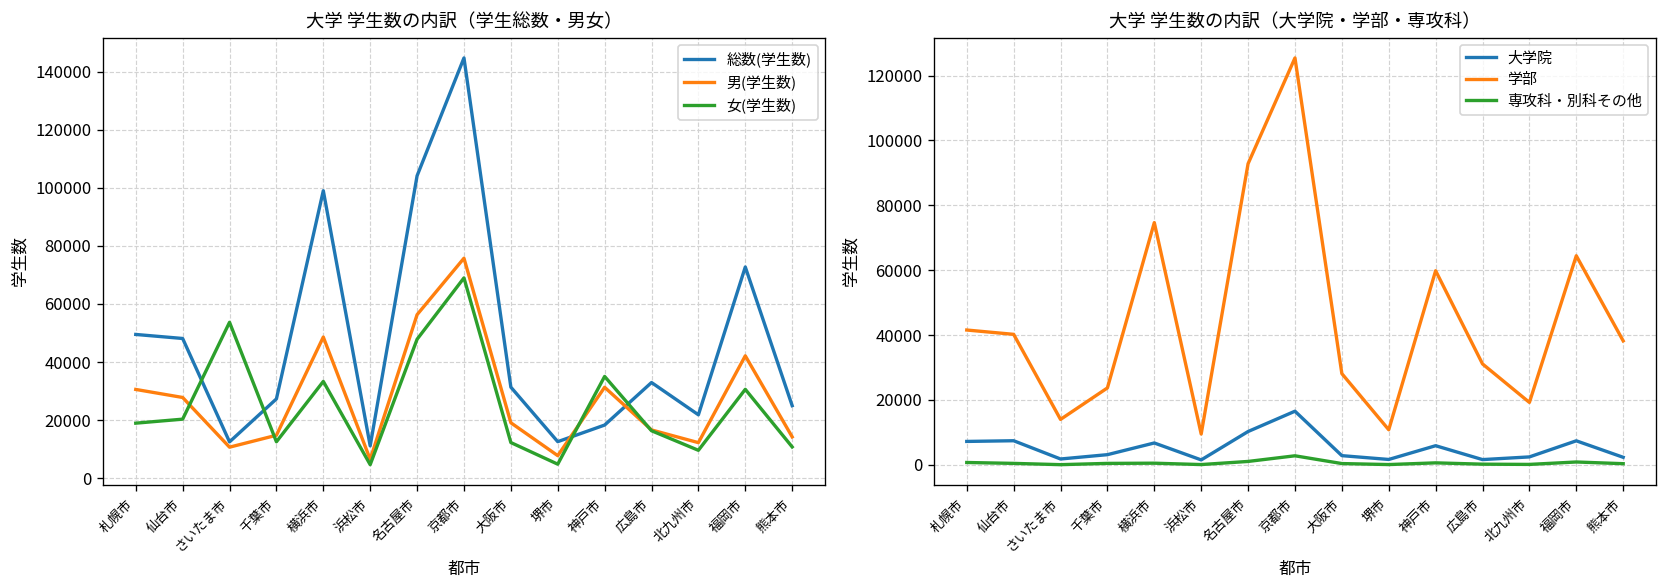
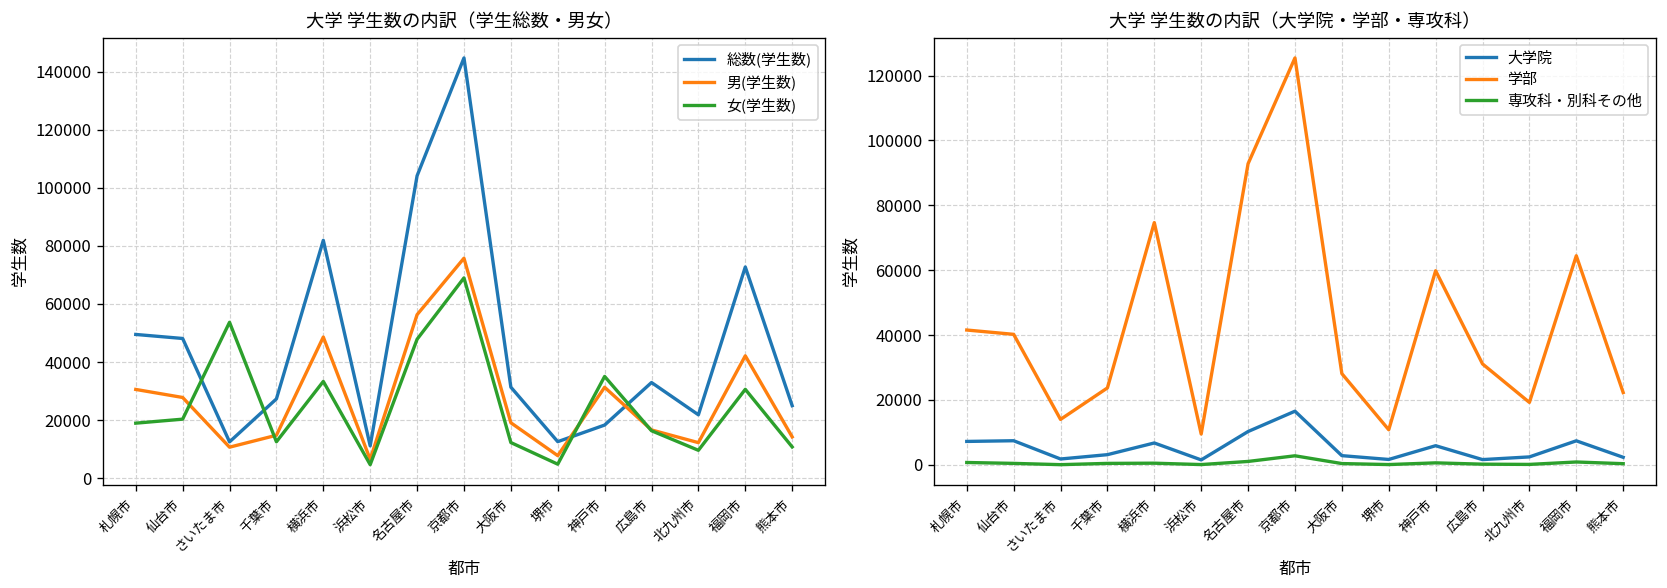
大学 学生数の内訳（学生総数・男女）, 総数(学生数), 横浜市: 99000 -> 82000
大学 学生数の内訳（大学院・学部・専攻科）, 学部, 熊本市: 38000 -> 22000
